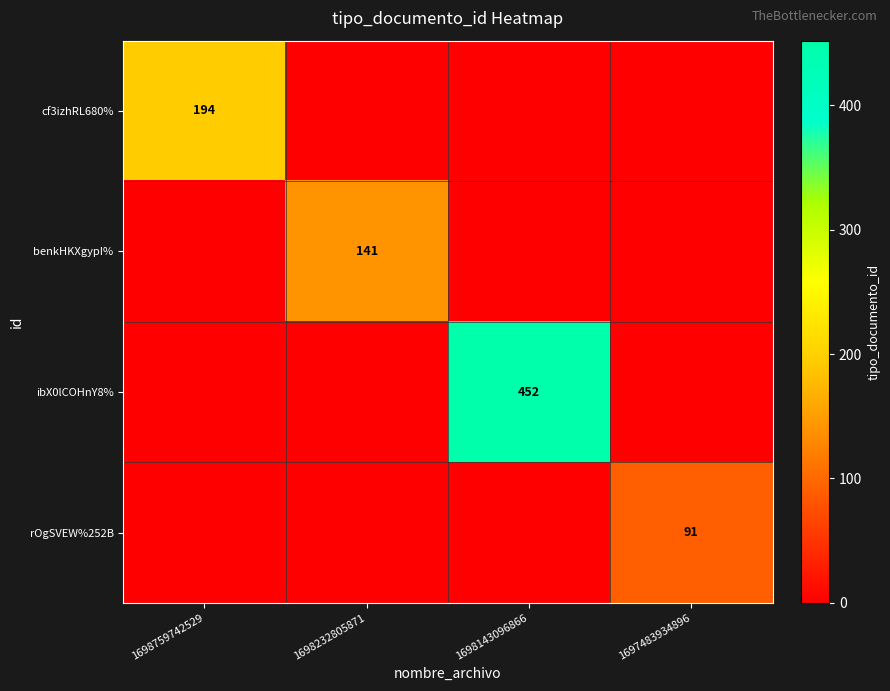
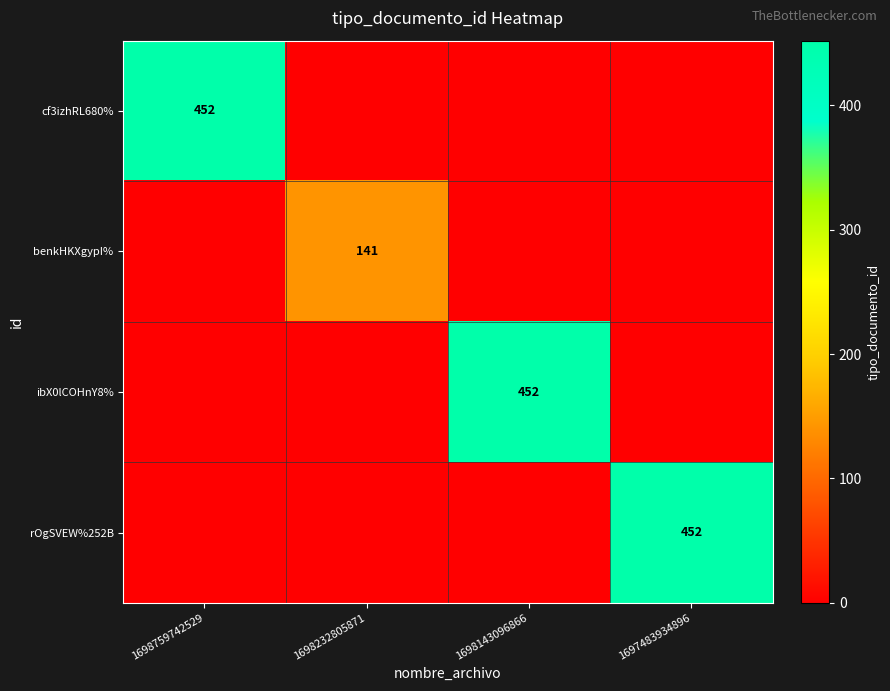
cf3izhRL680%, 1698759742529: 194 -> 452
rOgSVEW%252B, 1697483934896: 91 -> 452
